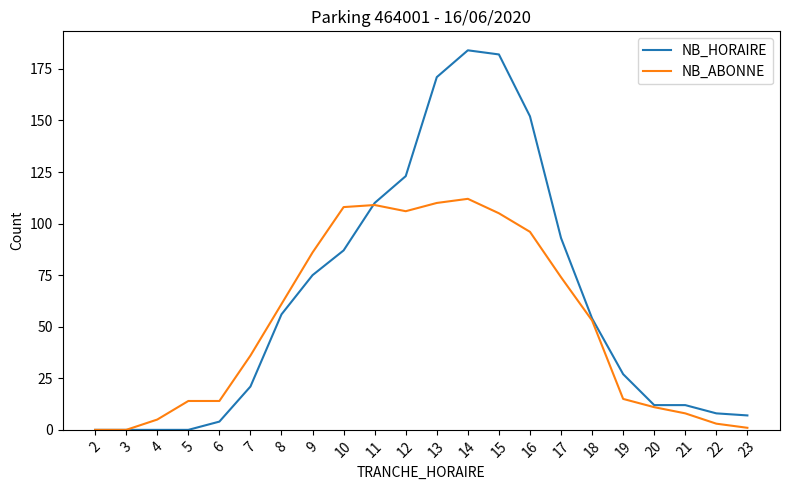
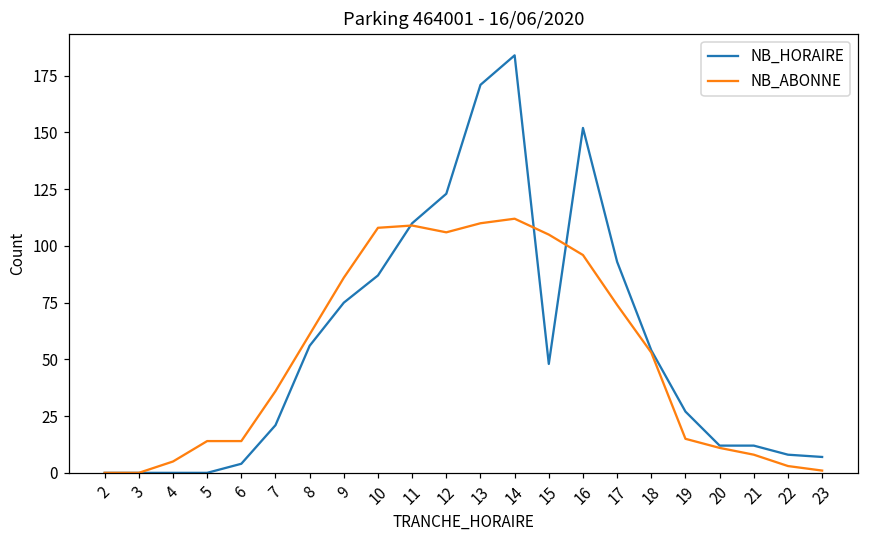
NB_HORAIRE, 15: 182 -> 48
